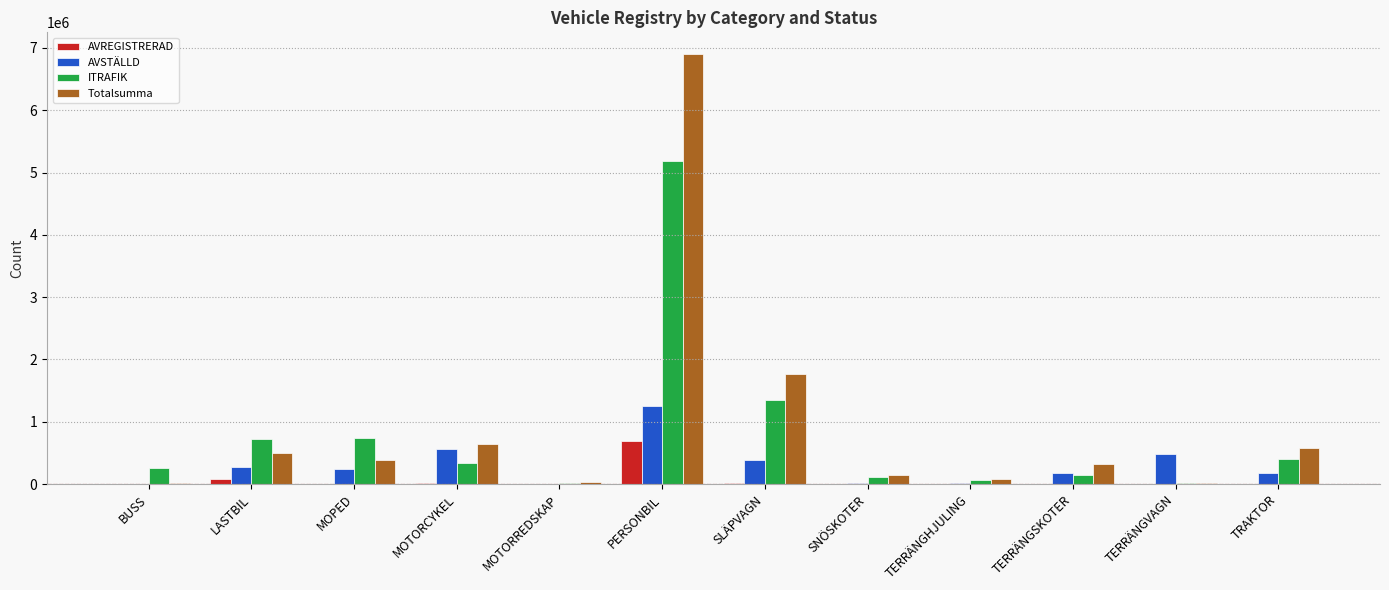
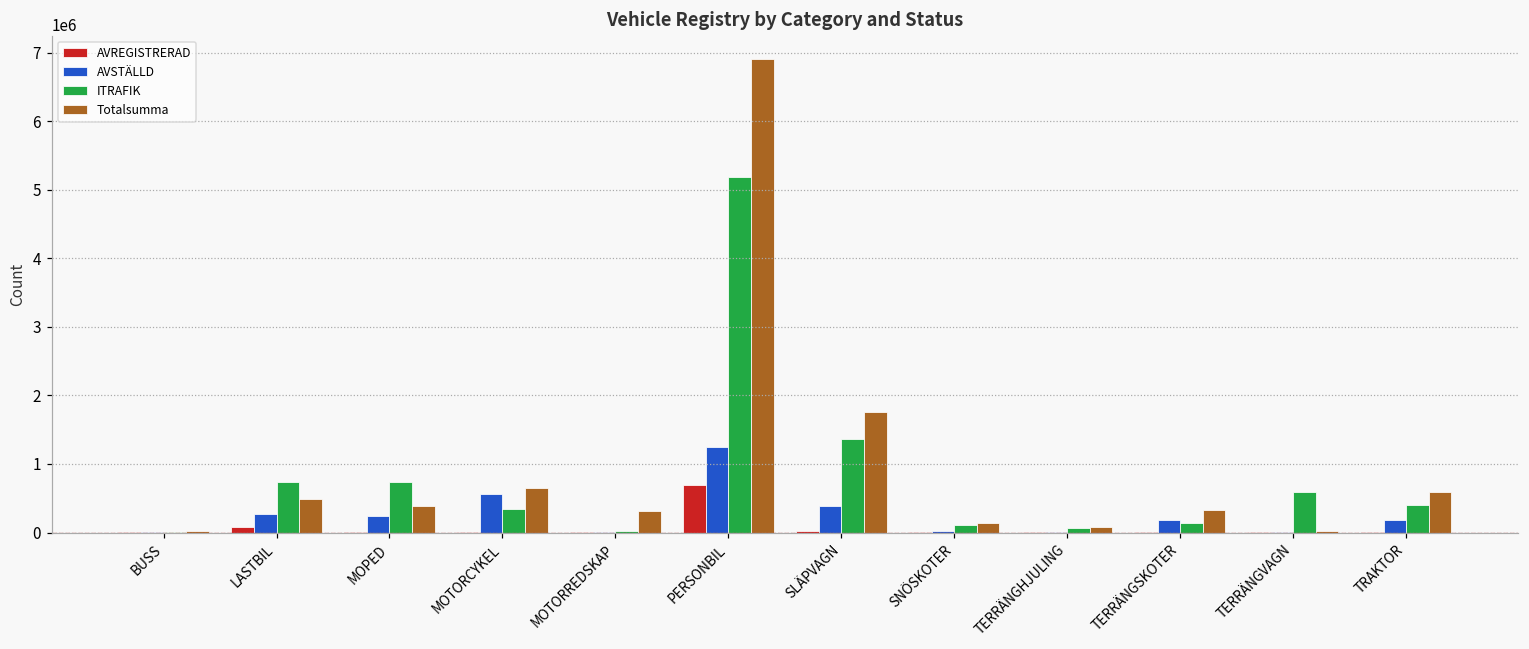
ITRAFIK, BUSS: 300000 -> 0
Totalsumma, MOTORREDSKAP: 0 -> 300000
AVSTÄLLD, TERRÄNGVAGN: 500000 -> 0
ITRAFIK, TERRÄNGVAGN: 0 -> 600000
